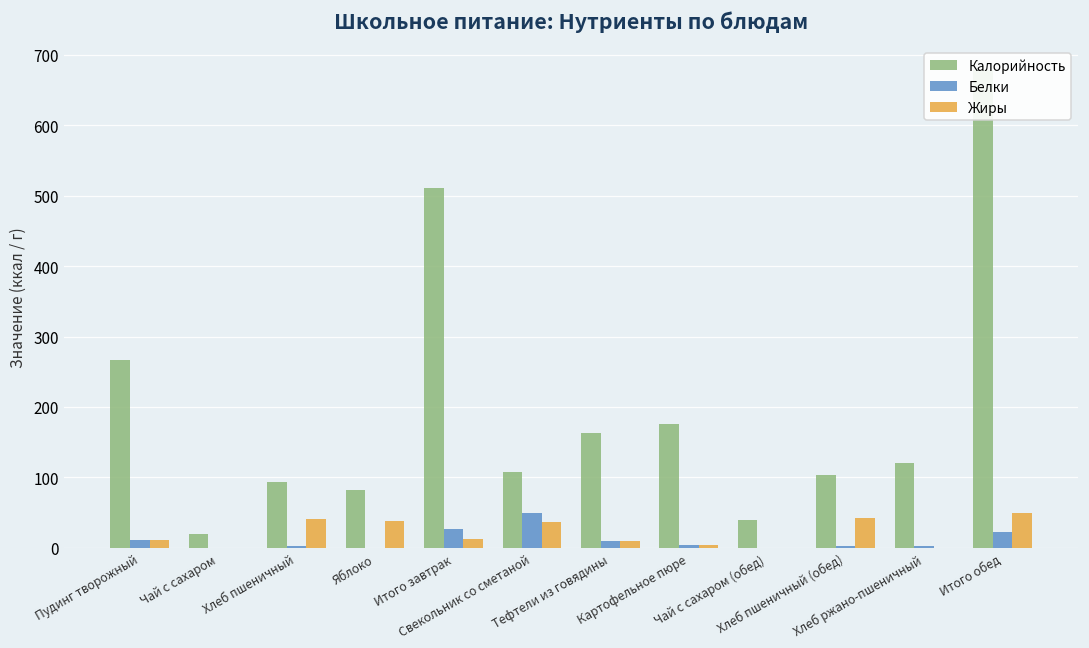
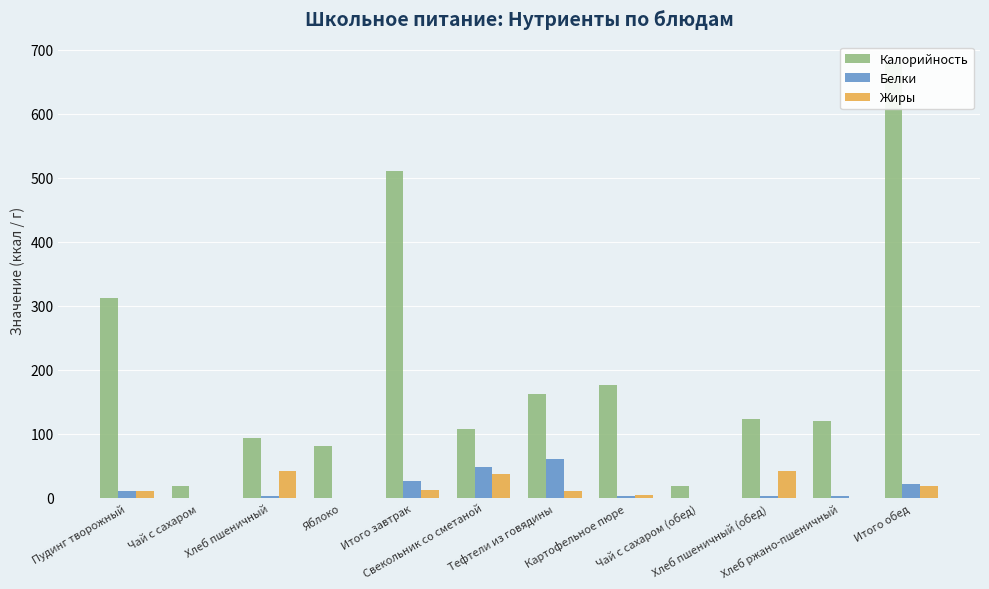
Калорийность, Пудинг творожный: 270 -> 310
Жиры, Яблоко: 40 -> 0
Белки, Тефтели из говядины: 10 -> 60
Калорийность, Чай с сахаром (обед): 40 -> 20
Калорийность, Хлеб пшеничный (обед): 100 -> 120
Жиры, Итого обед: 50 -> 20
